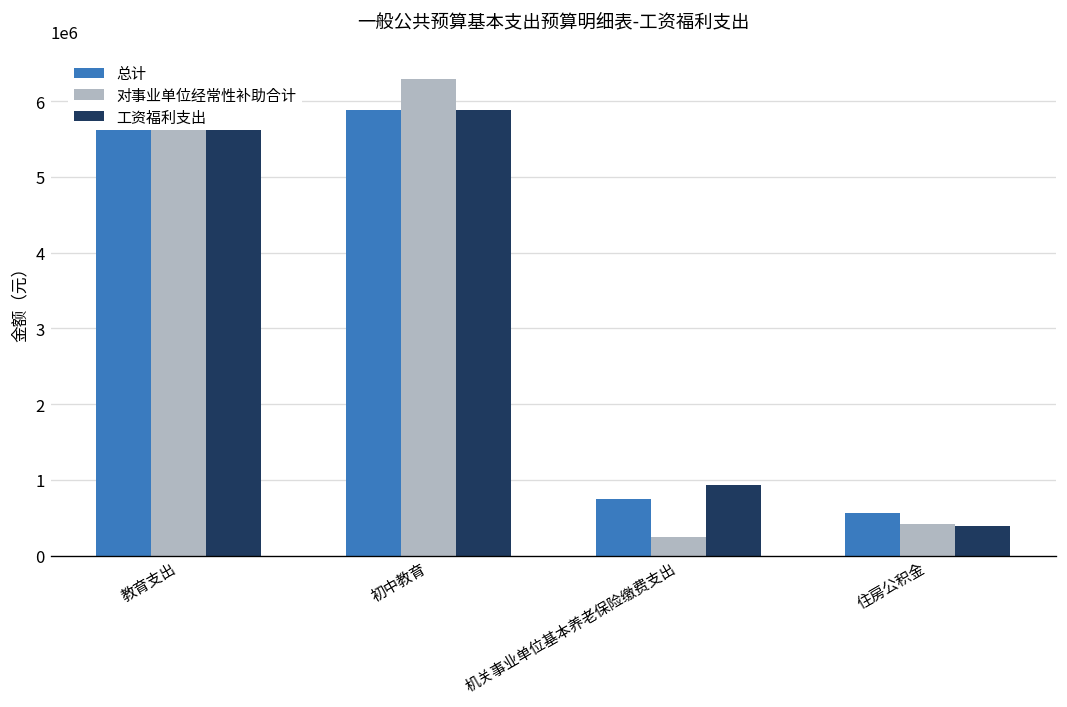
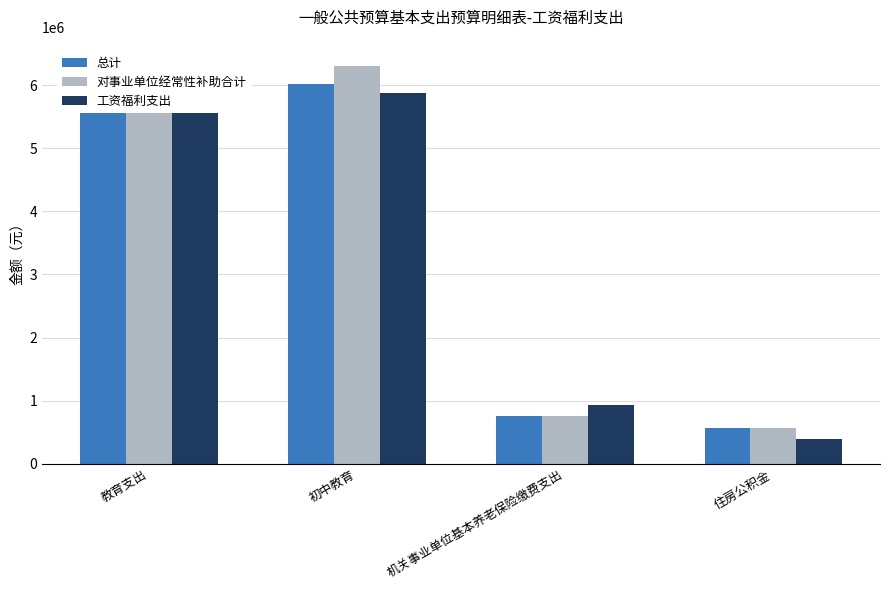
总计, 初中教育: 5900000 -> 6000000
对事业单位经常性补助合计, 机关事业单位基本养老保险缴费支出: 200000 -> 800000
对事业单位经常性补助合计, 住房公积金: 400000 -> 600000
